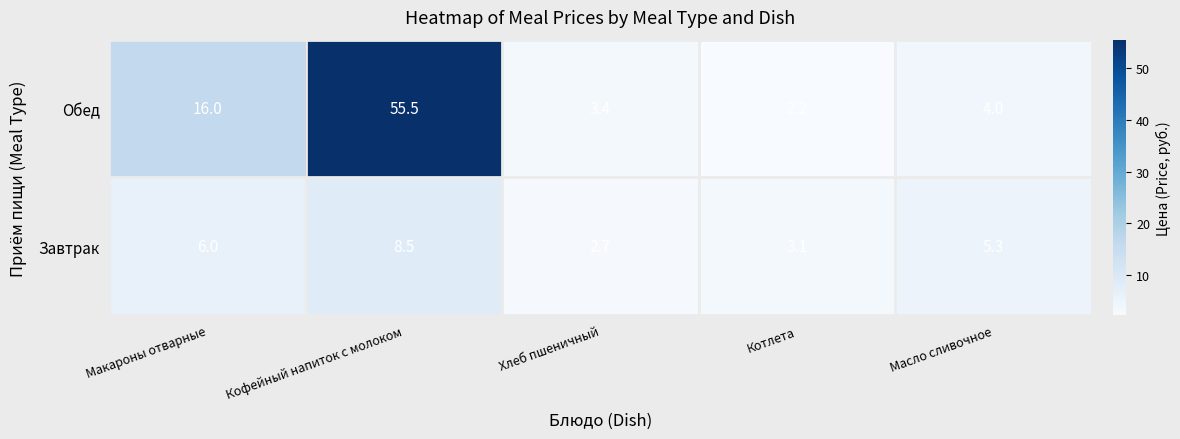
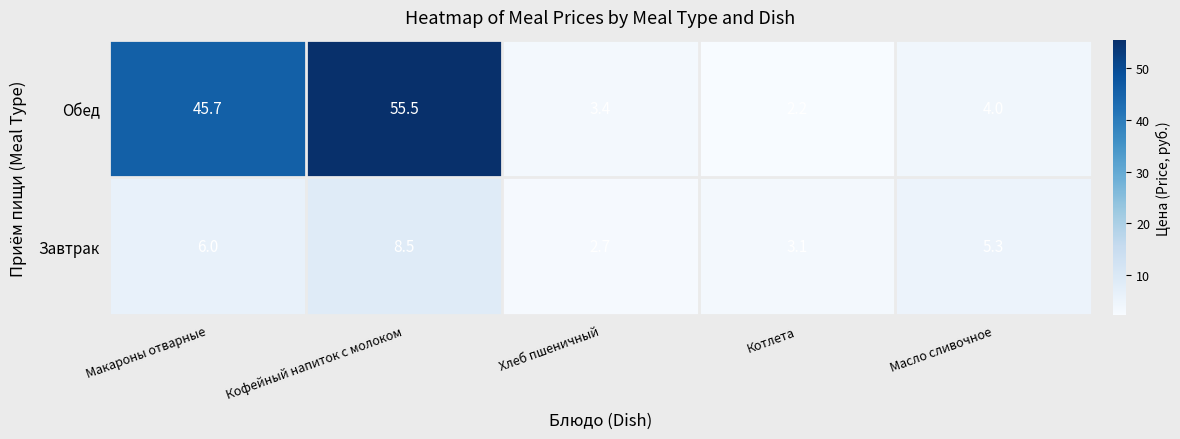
Обед, Макароны отварные: 16.0 -> 45.7
